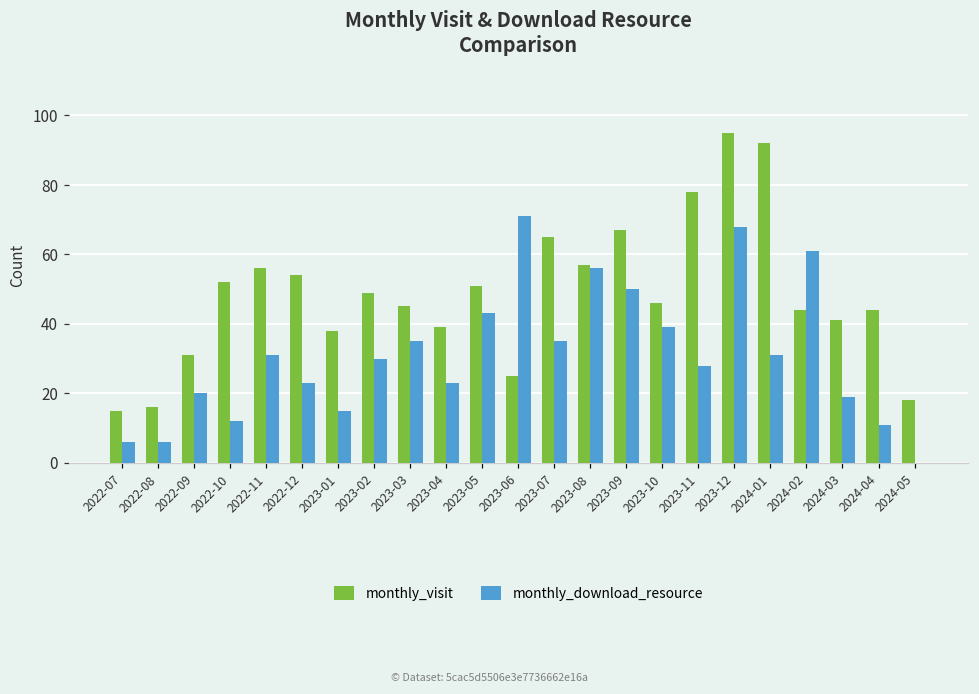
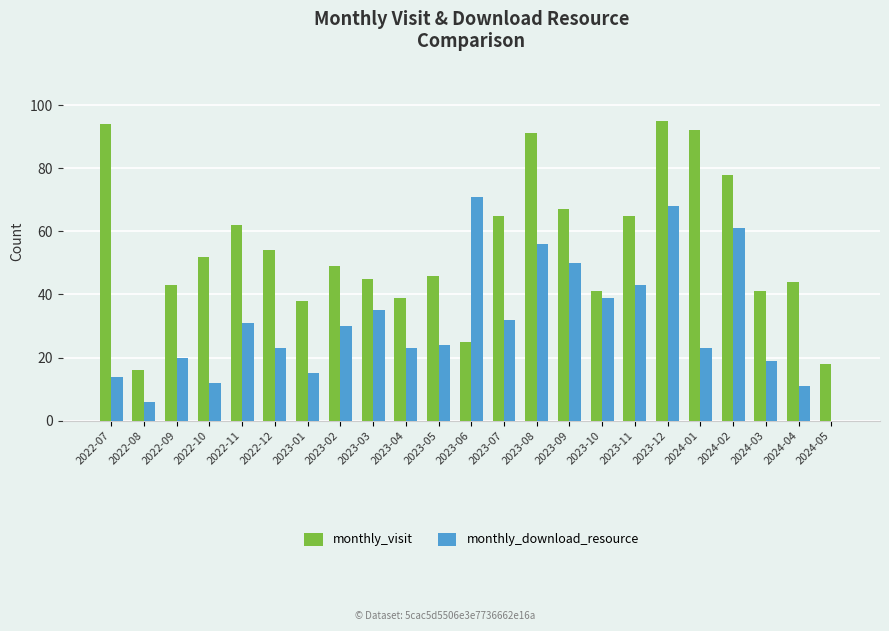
monthly_visit, 2022-07: 15 -> 94
monthly_download_resource, 2022-07: 6 -> 14
monthly_visit, 2022-09: 31 -> 43
monthly_visit, 2022-11: 56 -> 62
monthly_visit, 2023-05: 51 -> 46
monthly_download_resource, 2023-05: 43 -> 24
monthly_download_resource, 2023-07: 35 -> 32
monthly_visit, 2023-08: 57 -> 91
monthly_visit, 2023-10: 46 -> 41
monthly_visit, 2023-11: 78 -> 65
monthly_download_resource, 2023-11: 28 -> 43
monthly_download_resource, 2024-01: 31 -> 23
monthly_visit, 2024-02: 44 -> 78
